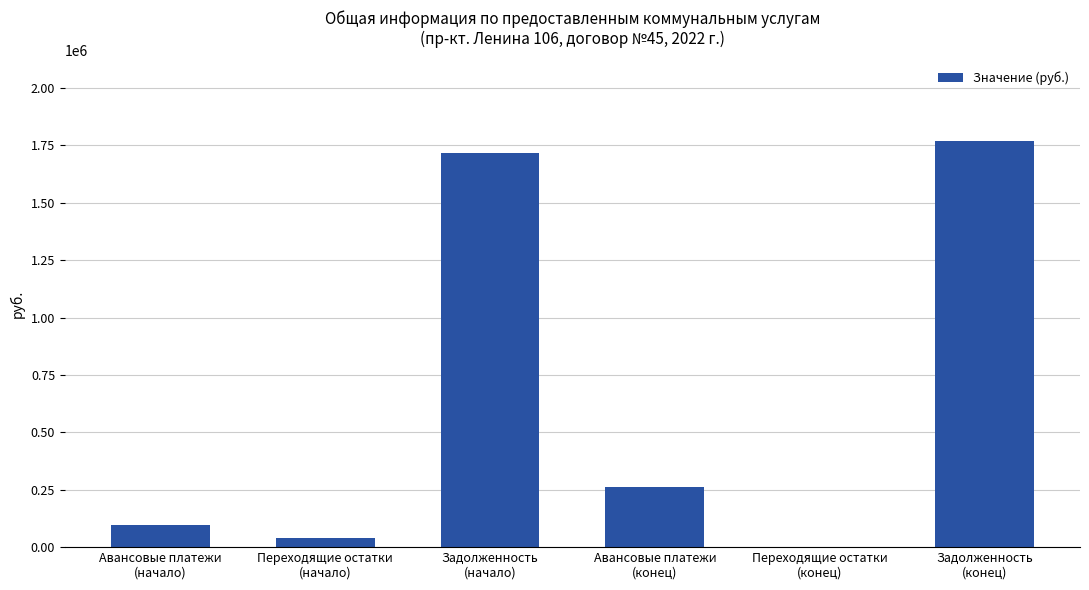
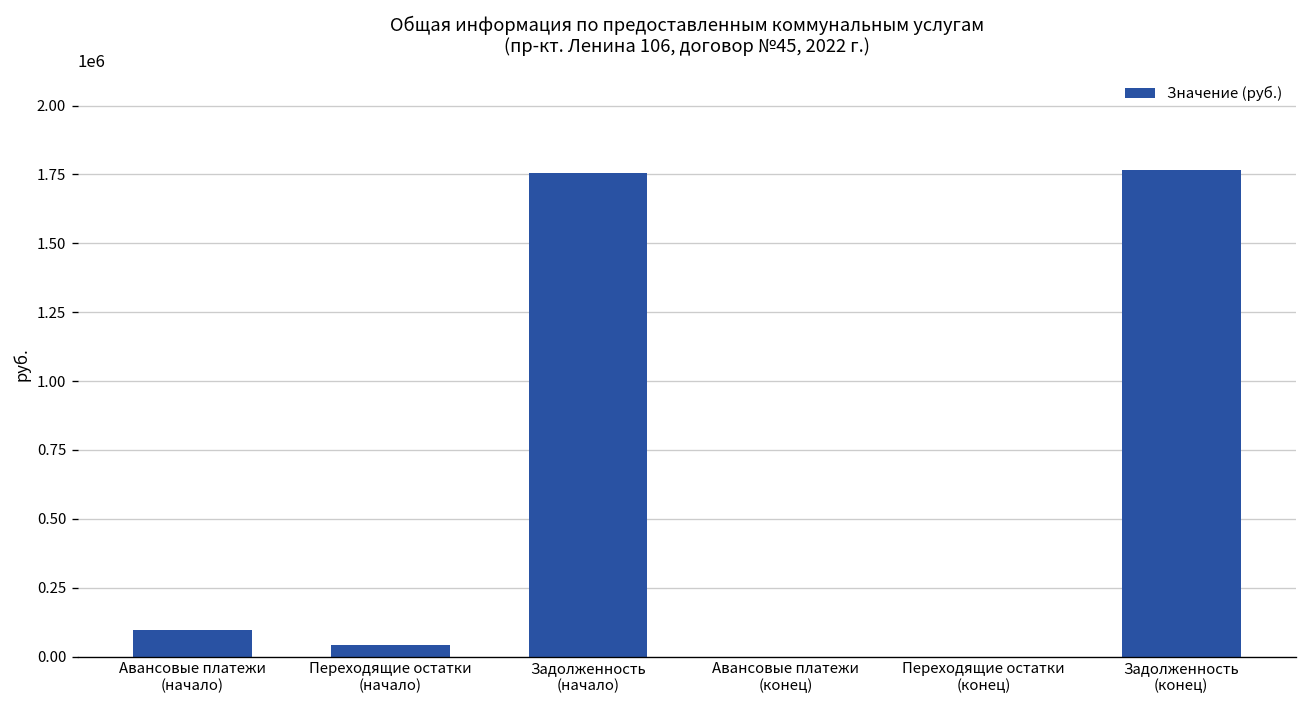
Задолженность (начало): 1720000 -> 1760000
Авансовые платежи (конец): 260000 -> 0
